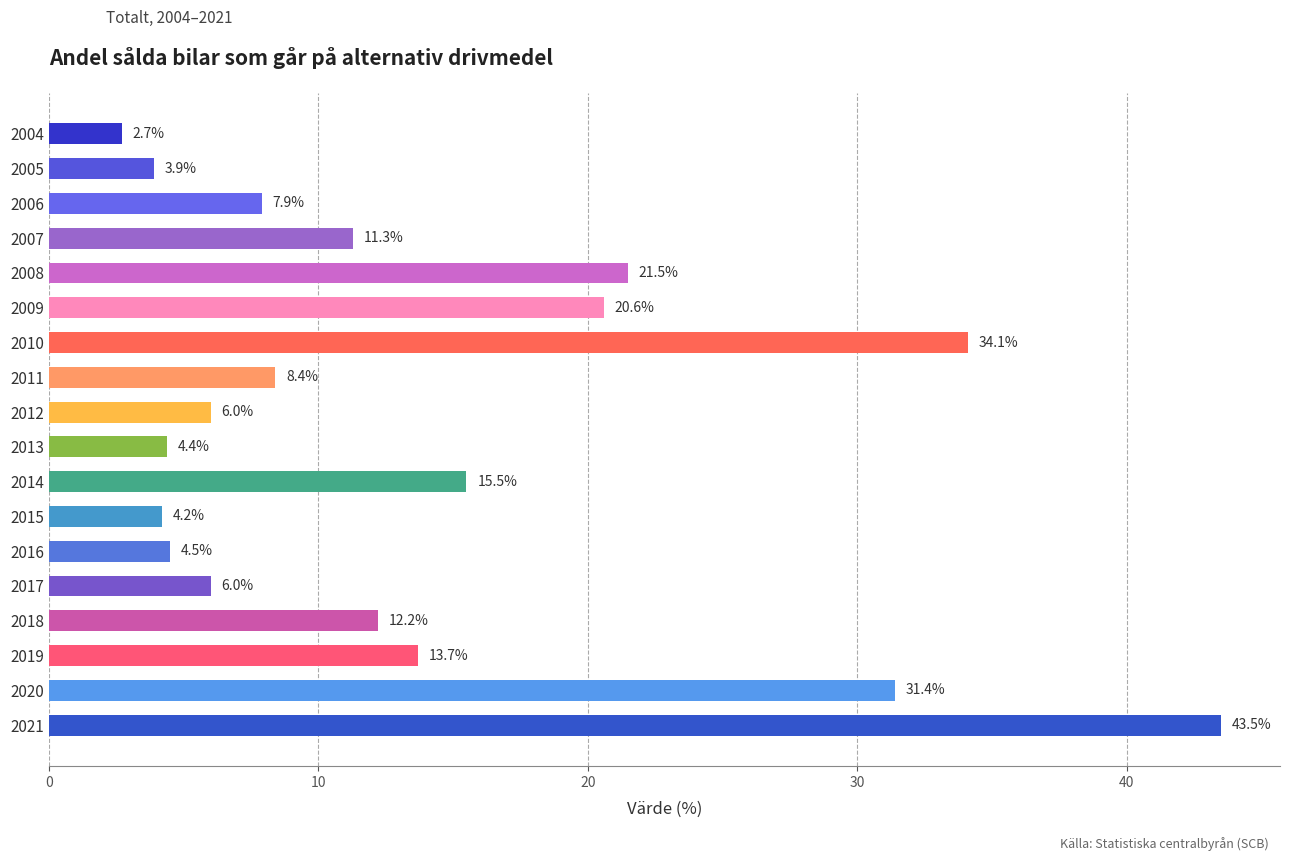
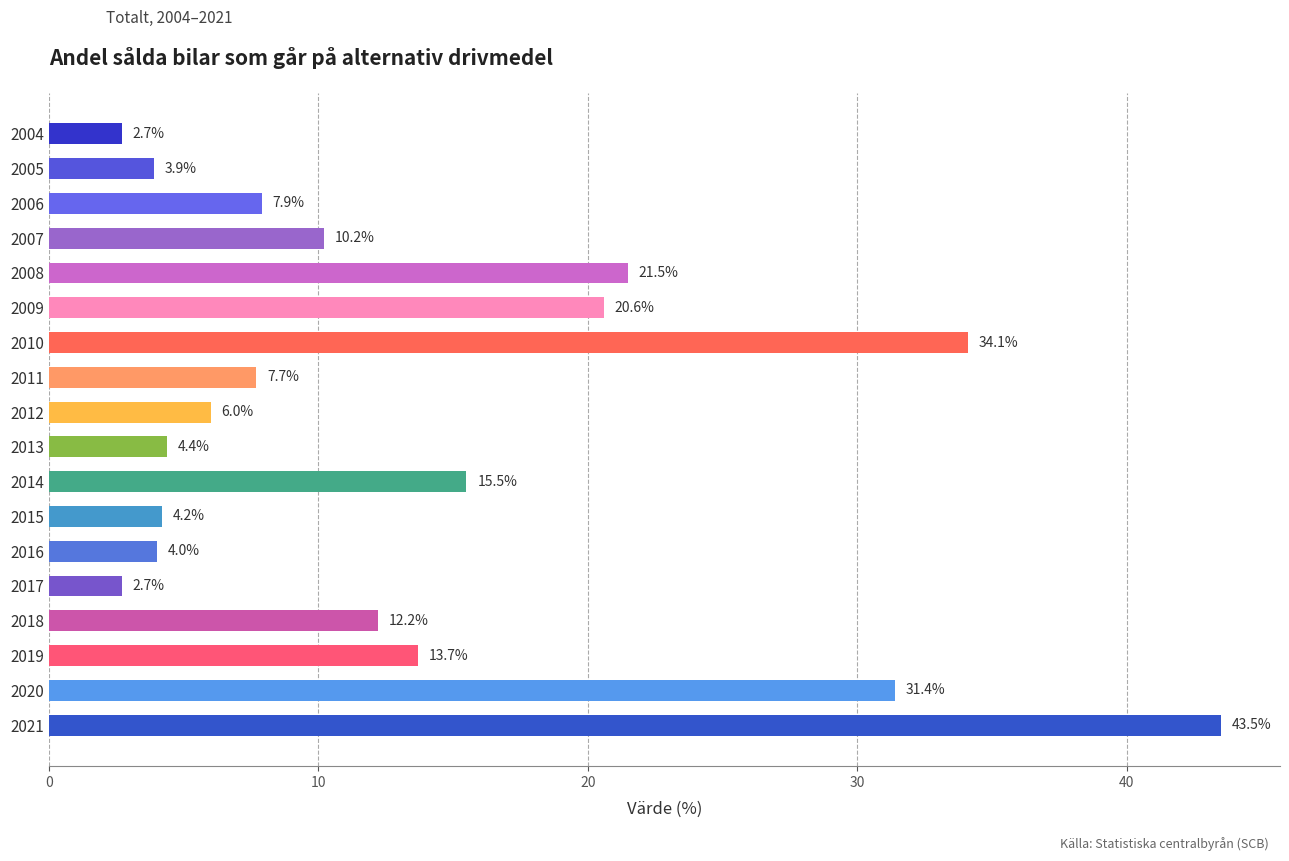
2007: 11.3% -> 10.2%
2011: 8.4% -> 7.7%
2016: 4.5% -> 4.0%
2017: 6.0% -> 2.7%
